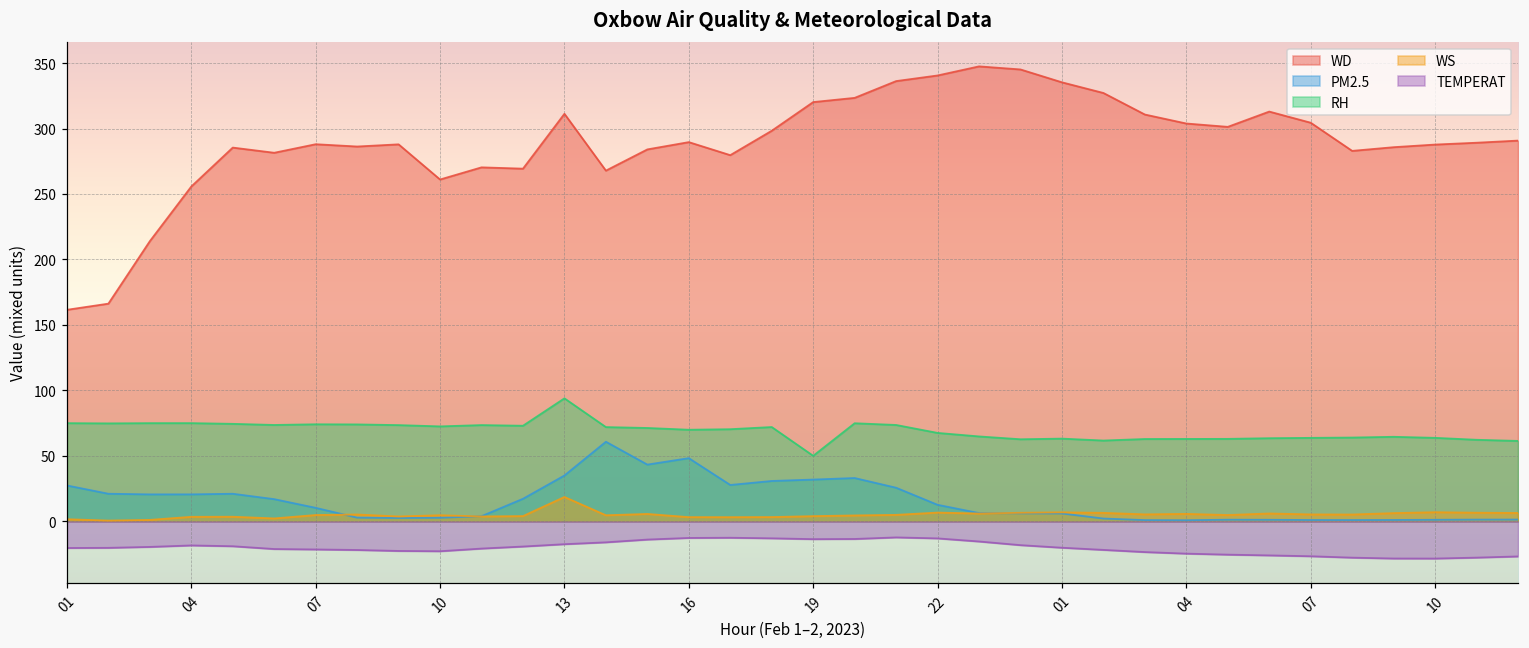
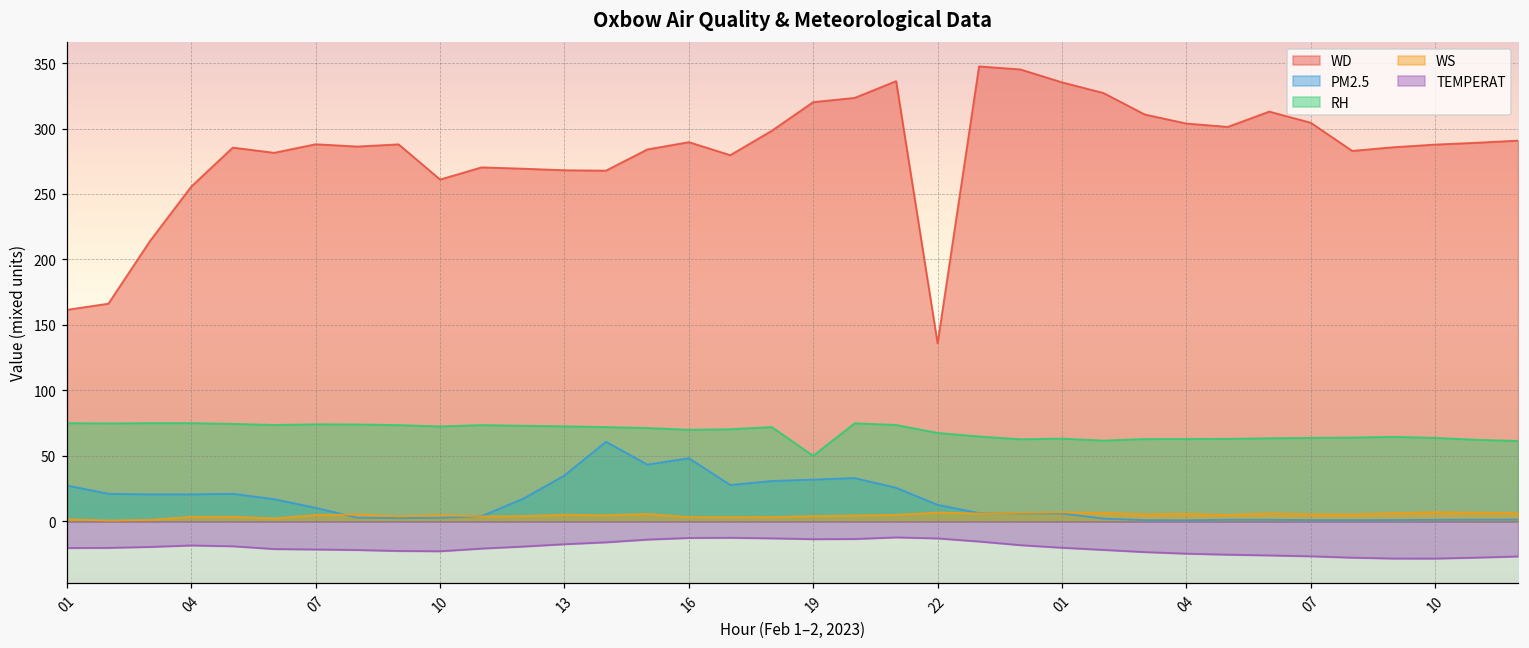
WD, 13: 311 -> 268
RH, 13: 94 -> 73
WS, 13: 19 -> 5
WD, 22: 341 -> 136
